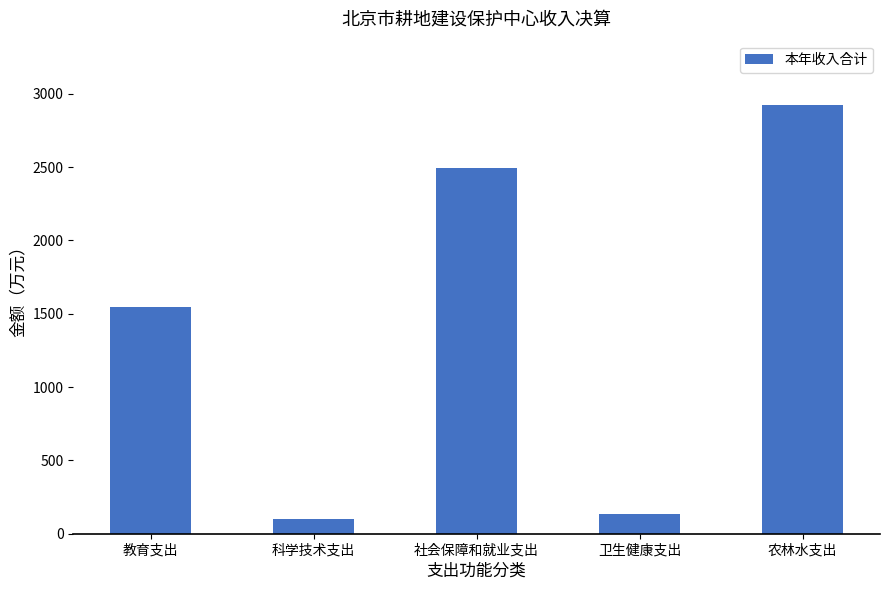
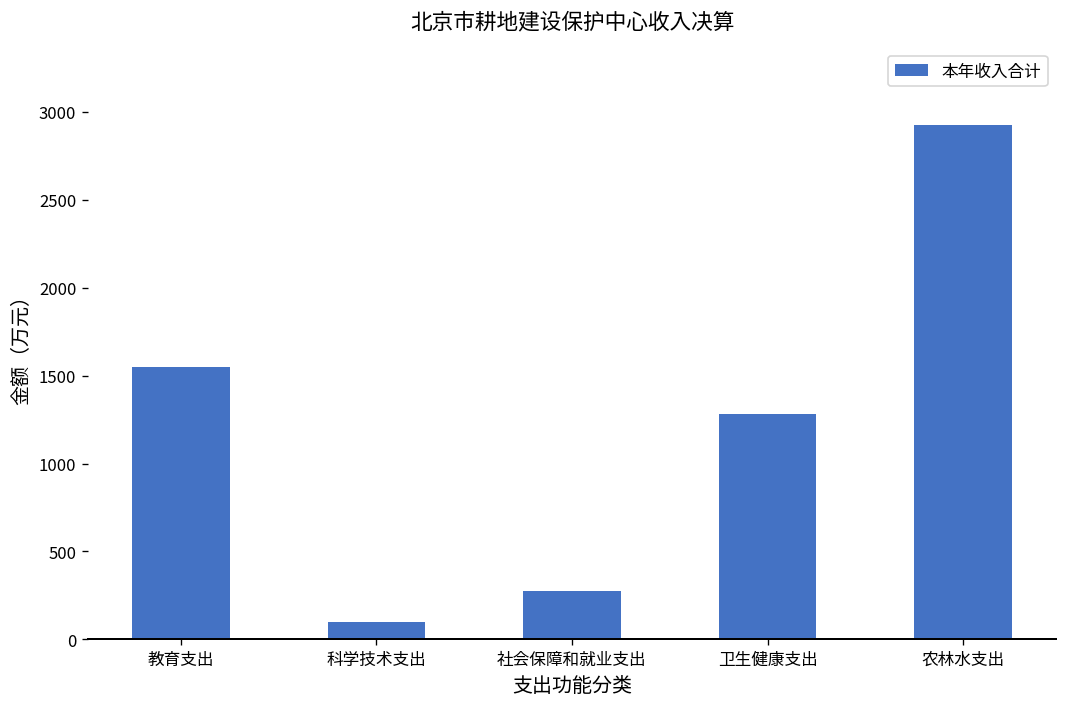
社会保障和就业支出: 2490 -> 280
卫生健康支出: 130 -> 1280
